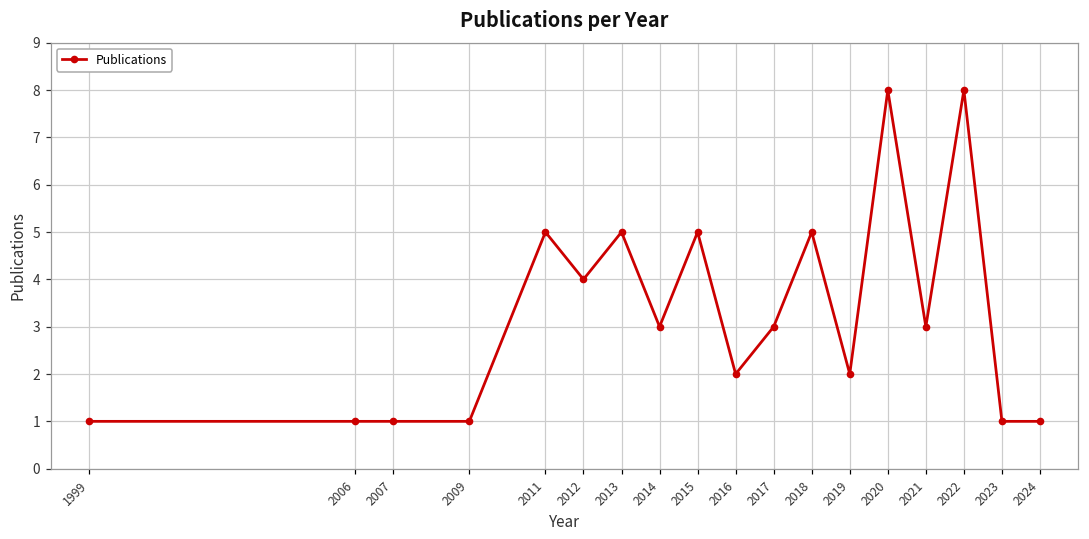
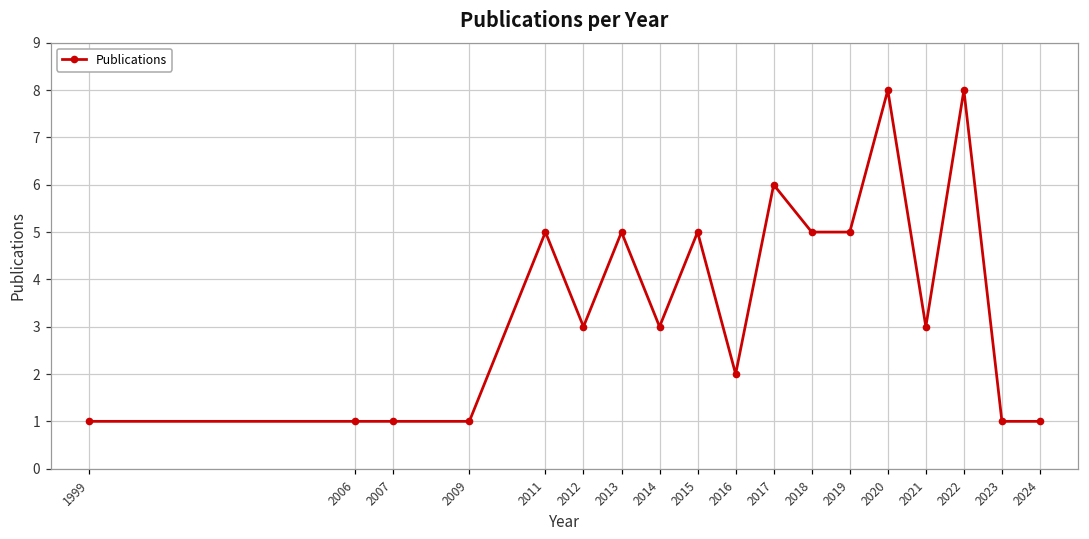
2012: 4 -> 3
2017: 3 -> 6
2019: 2 -> 5
